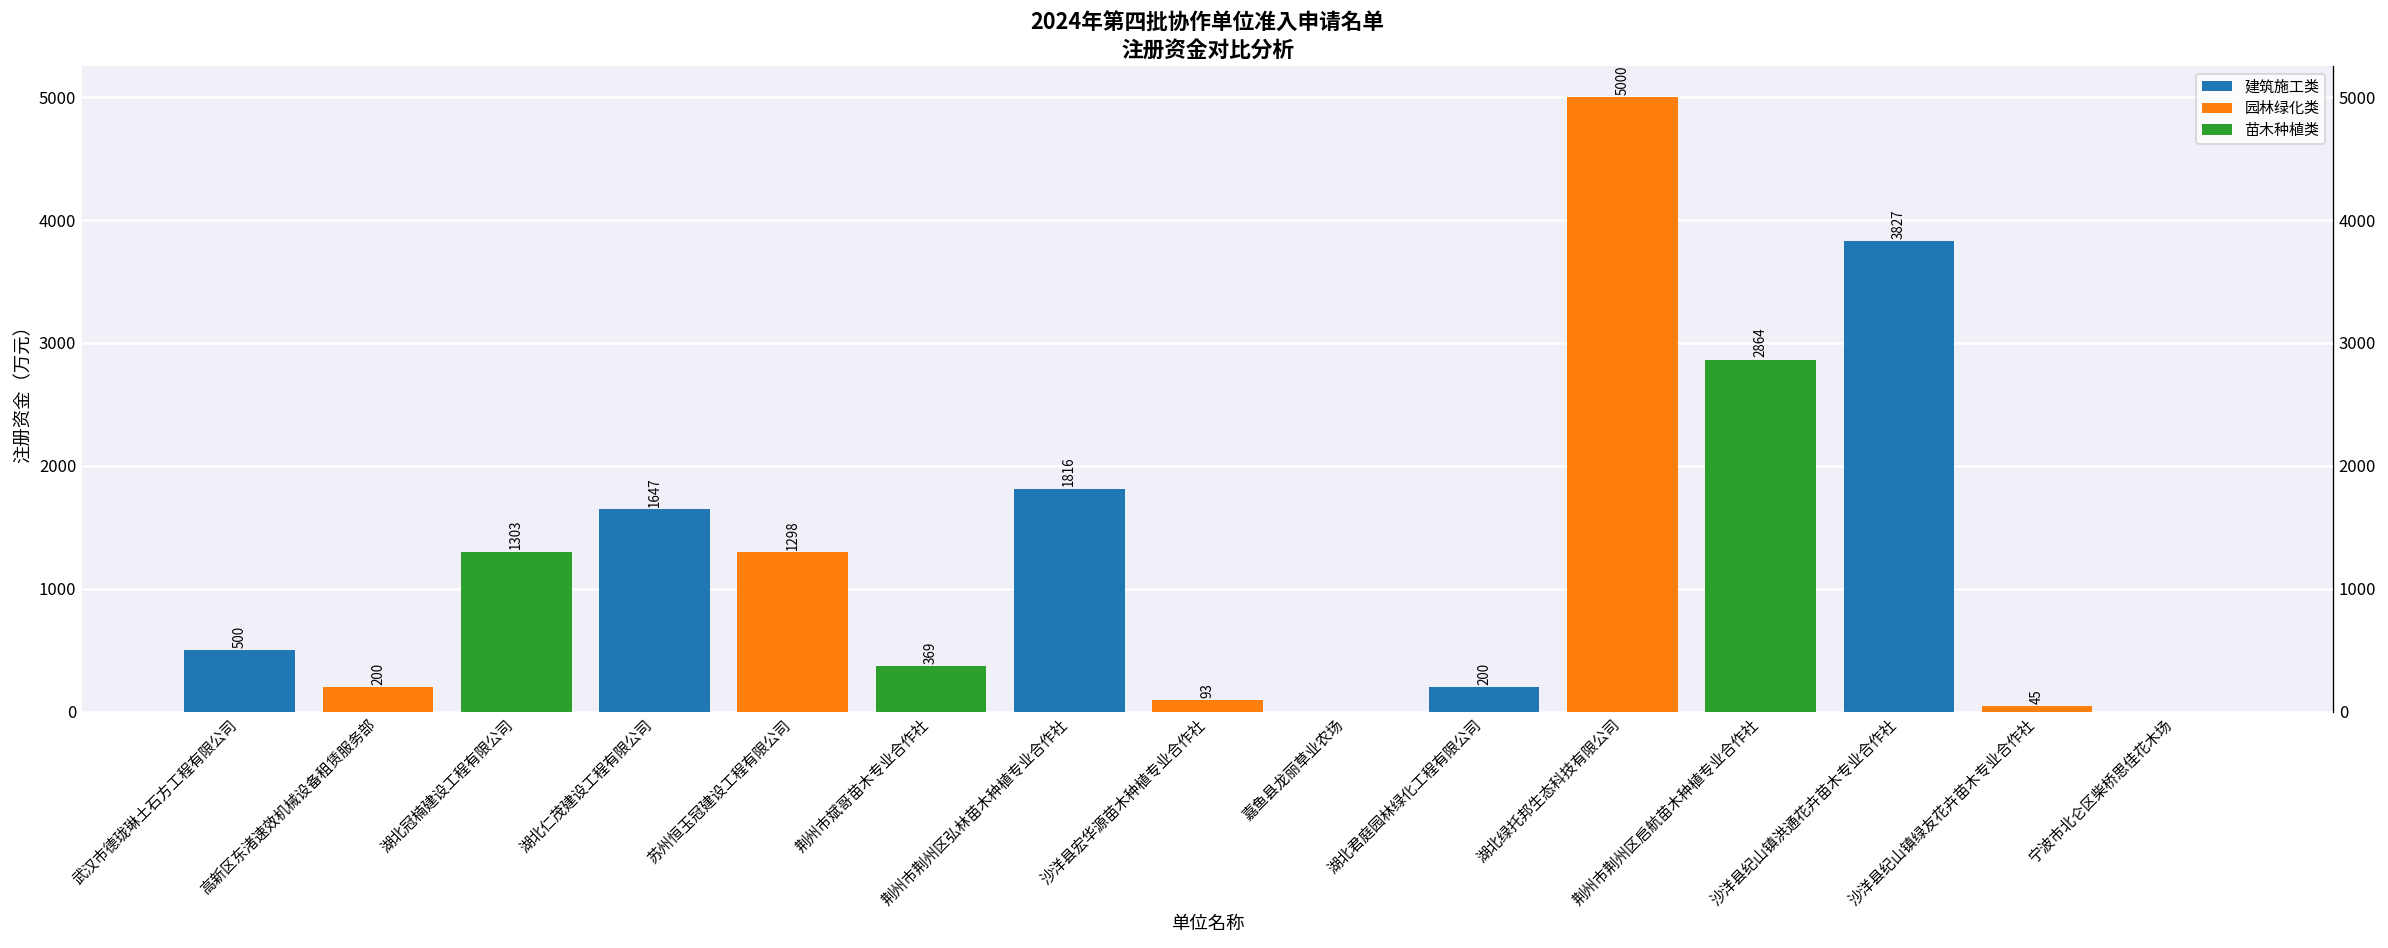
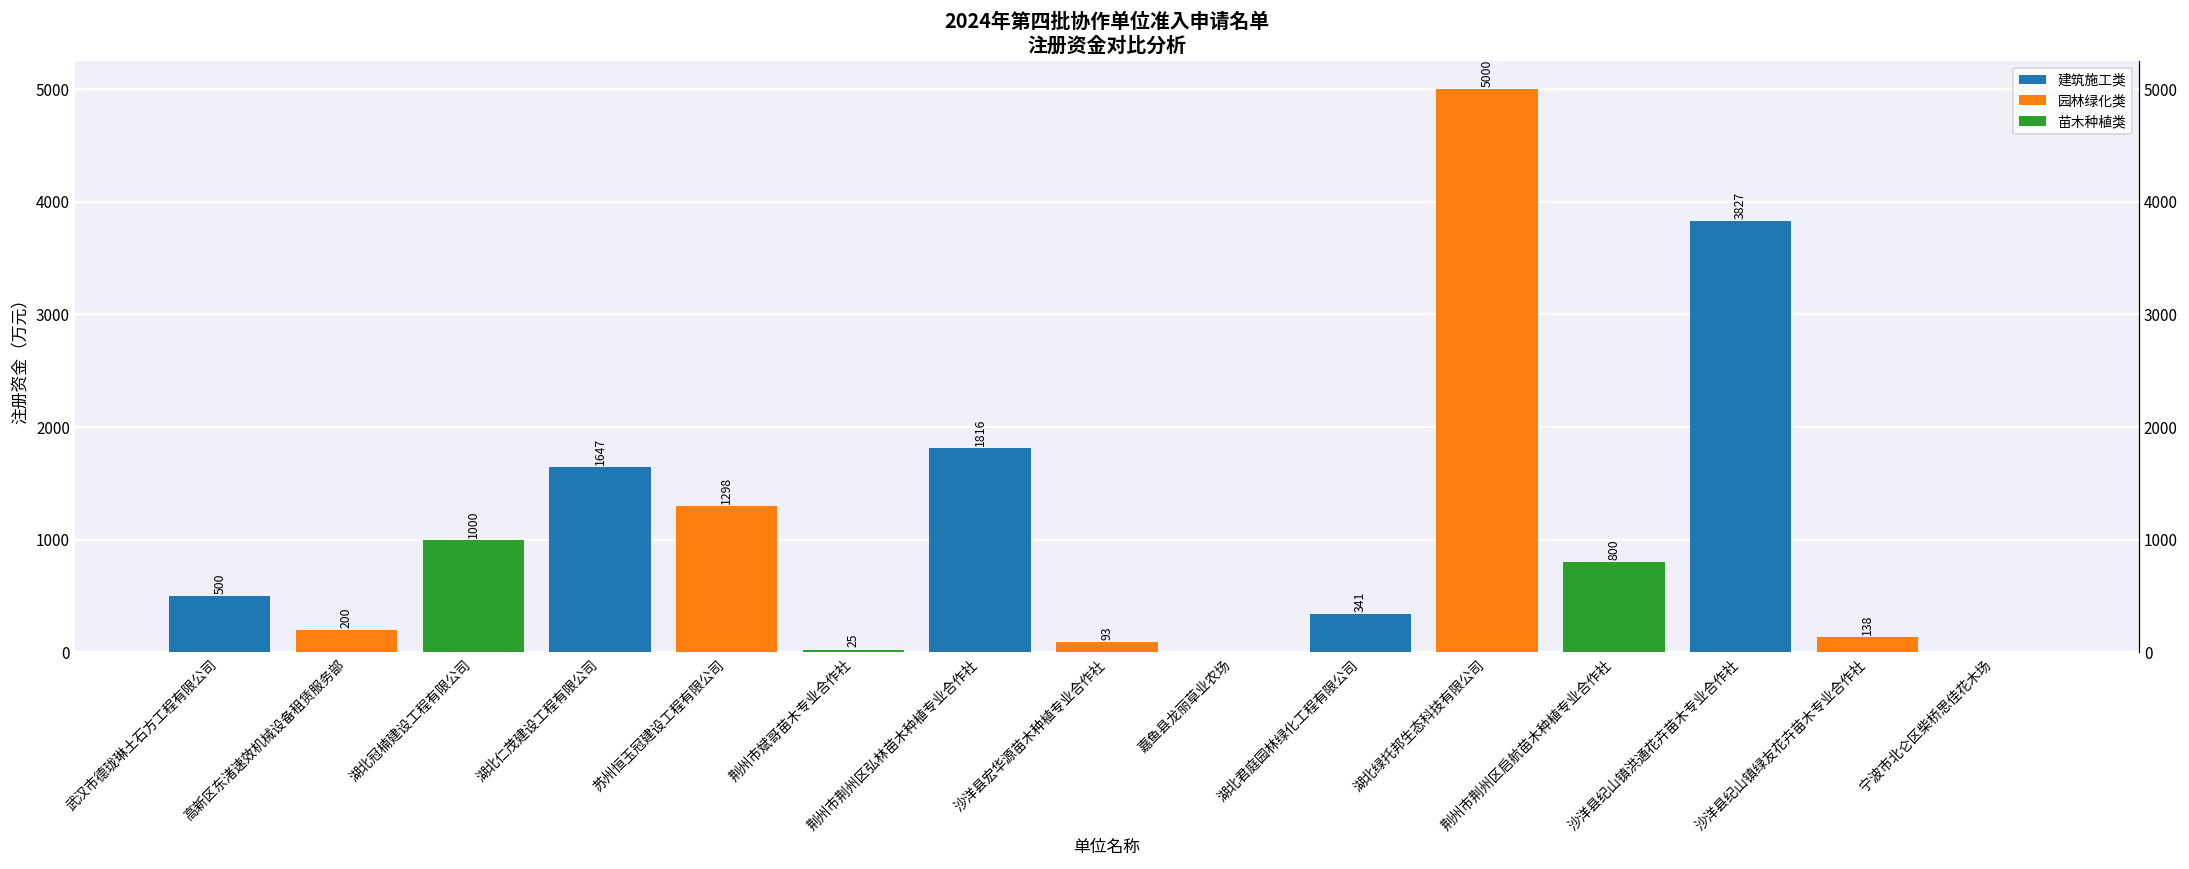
湖北冠楠建设工程有限公司: 1303 -> 1000
荆州市斌哥苗木专业合作社: 369 -> 25
湖北君庭园林绿化工程有限公司: 200 -> 341
荆州市荆州区启航苗木种植专业合作社: 2864 -> 800
沙洋县纪山镇绿友花卉苗木专业合作社: 45 -> 138
